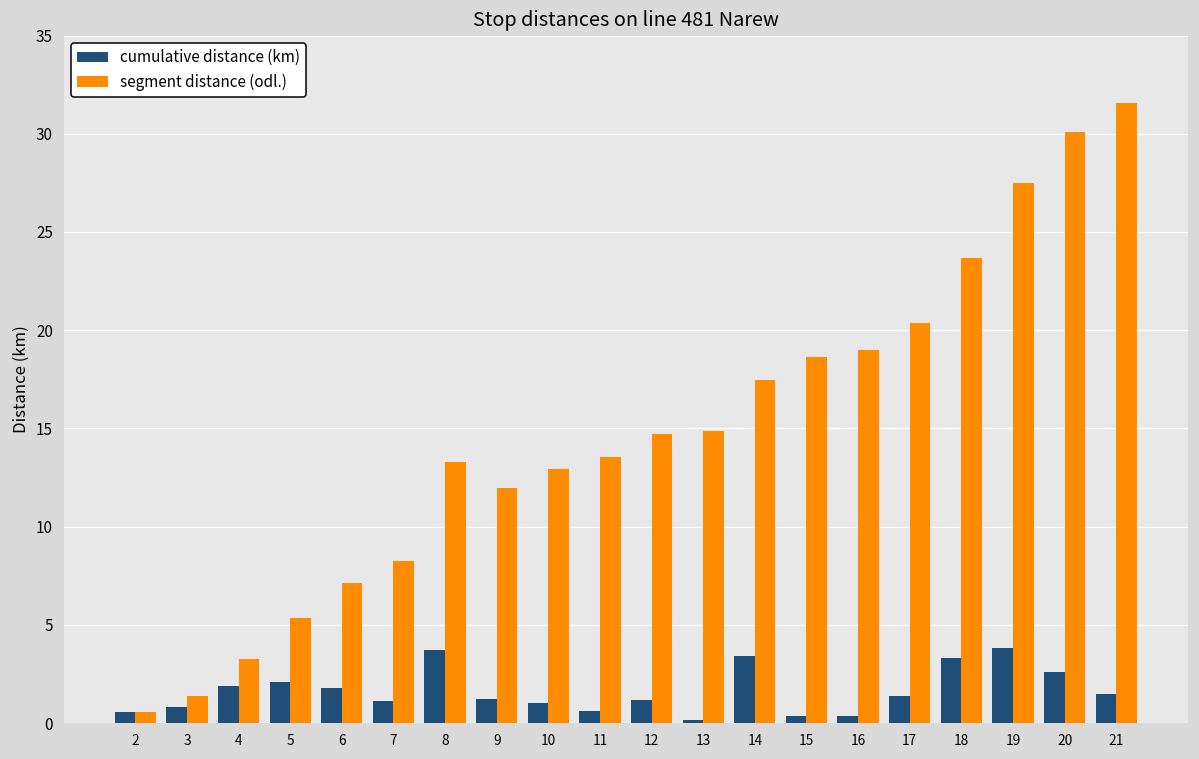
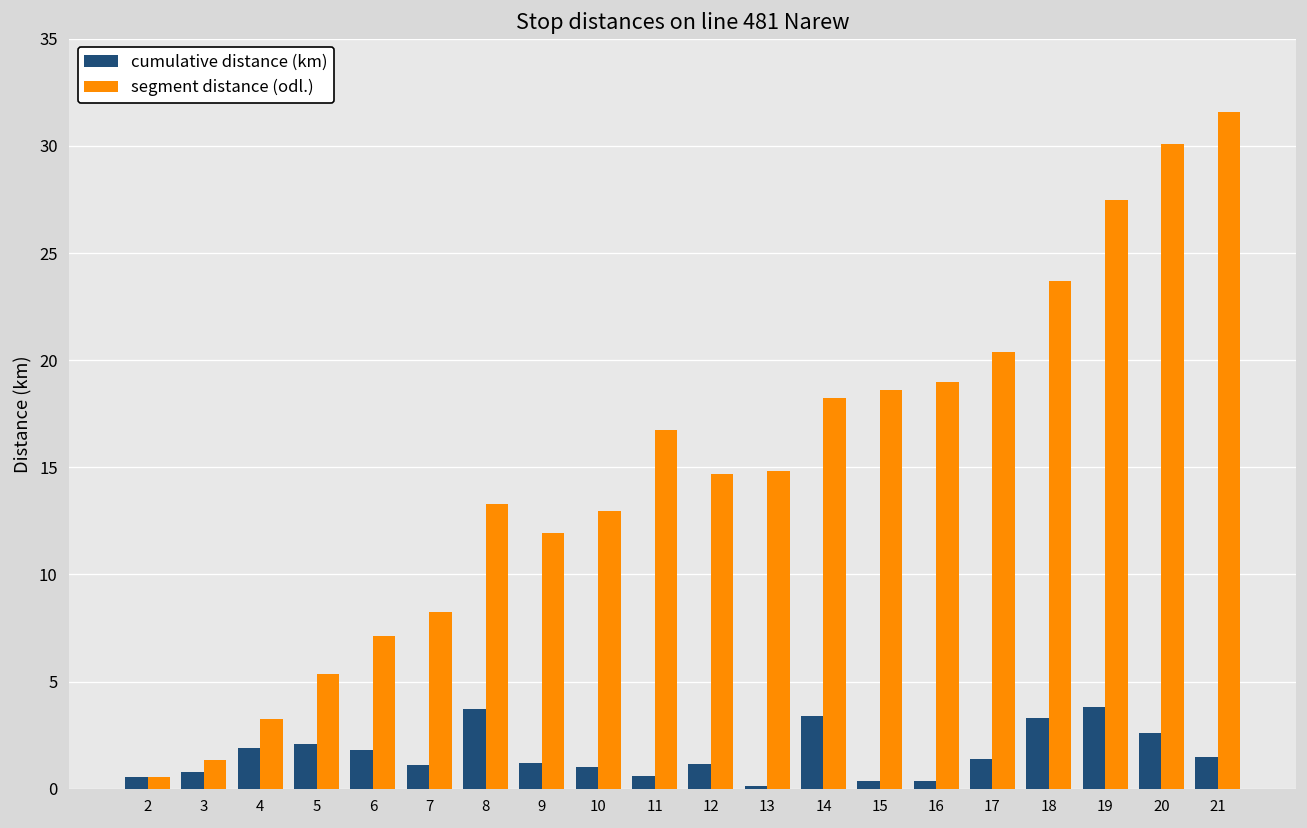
segment distance (odl.), 11: 13.6 -> 16.7
segment distance (odl.), 14: 17.5 -> 18.3
